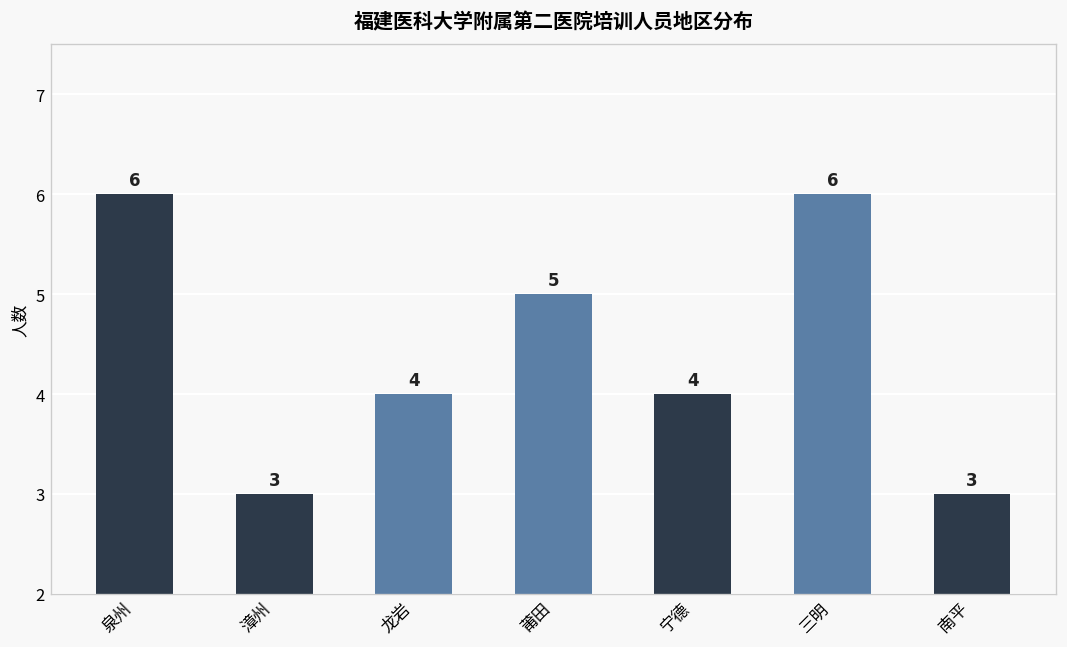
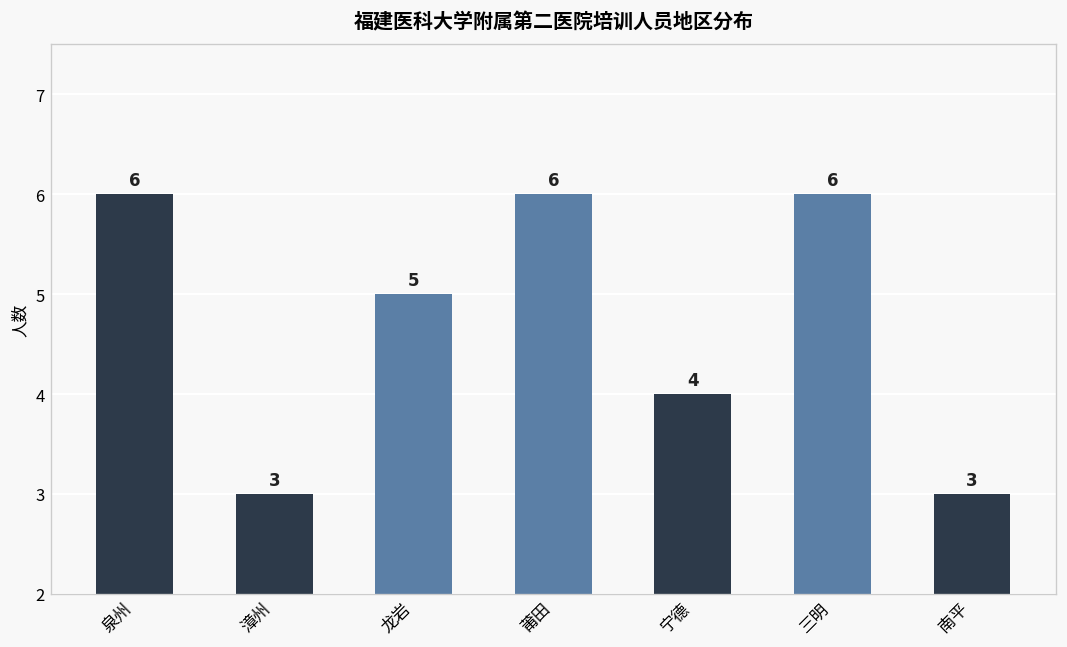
龙岩: 4 -> 5
莆田: 5 -> 6
